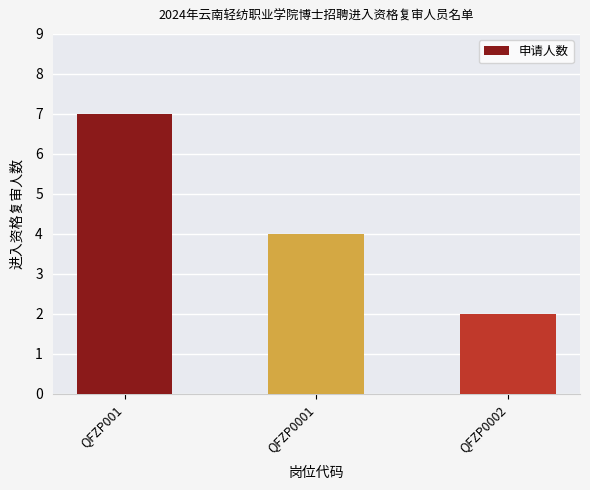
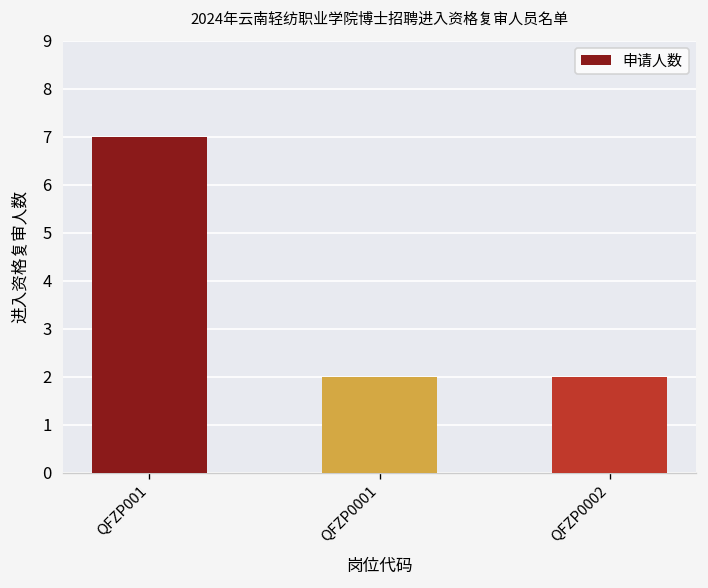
QFZP0001: 4 -> 2
